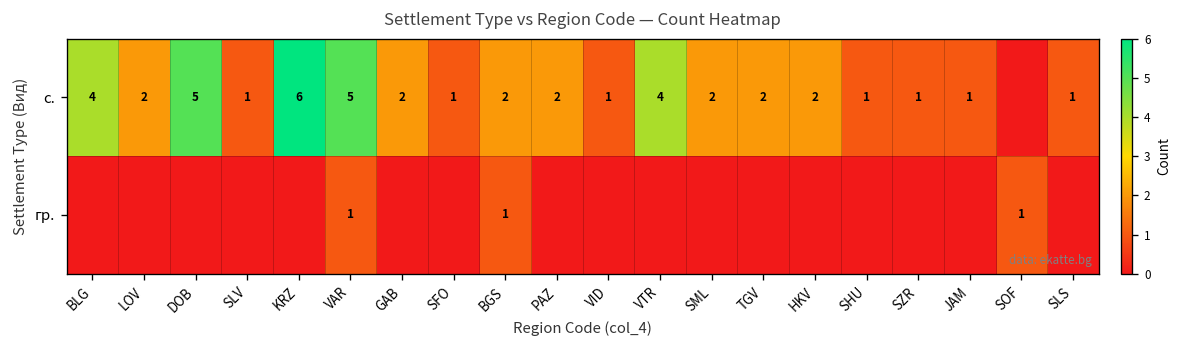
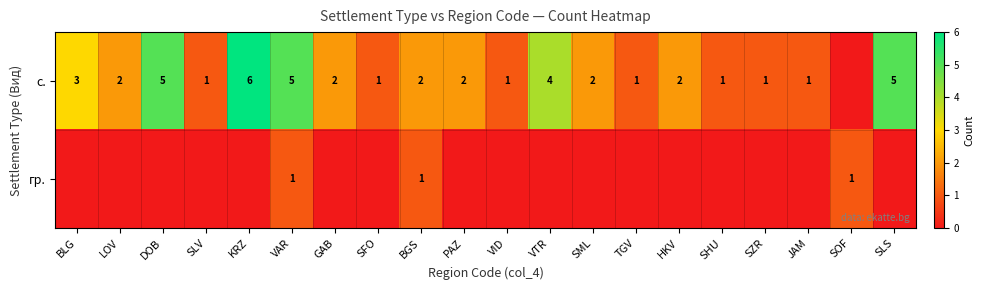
с., BLG: 4 -> 3
с., TGV: 2 -> 1
с., SLS: 1 -> 5
